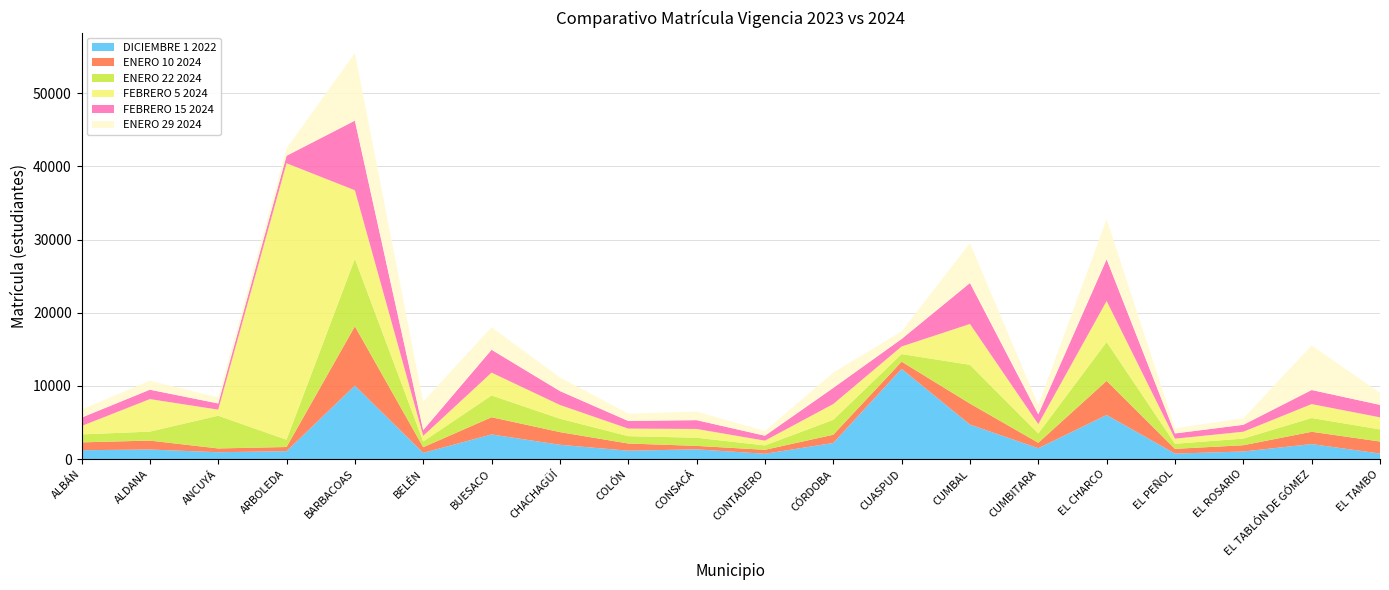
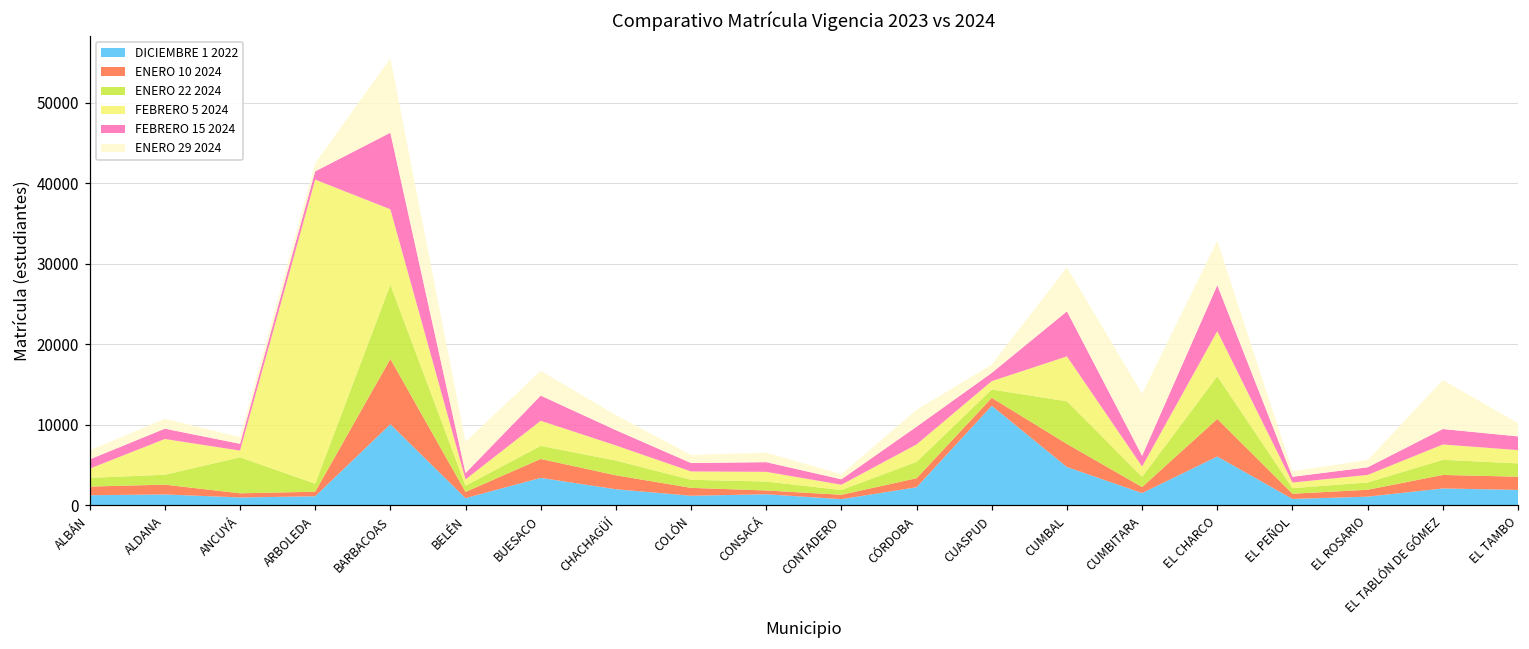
ENERO 22 2024, BUESACO: 3000 -> 2000
ENERO 29 2024, CUMBITARA: 1000 -> 8000
DICIEMBRE 1 2022, EL TAMBO: 1000 -> 2000
